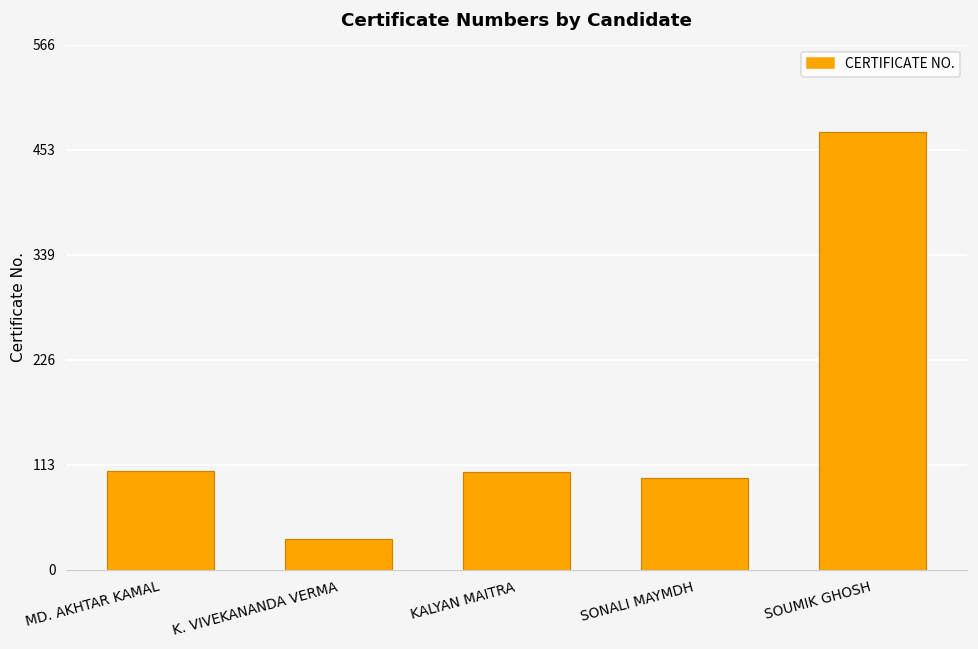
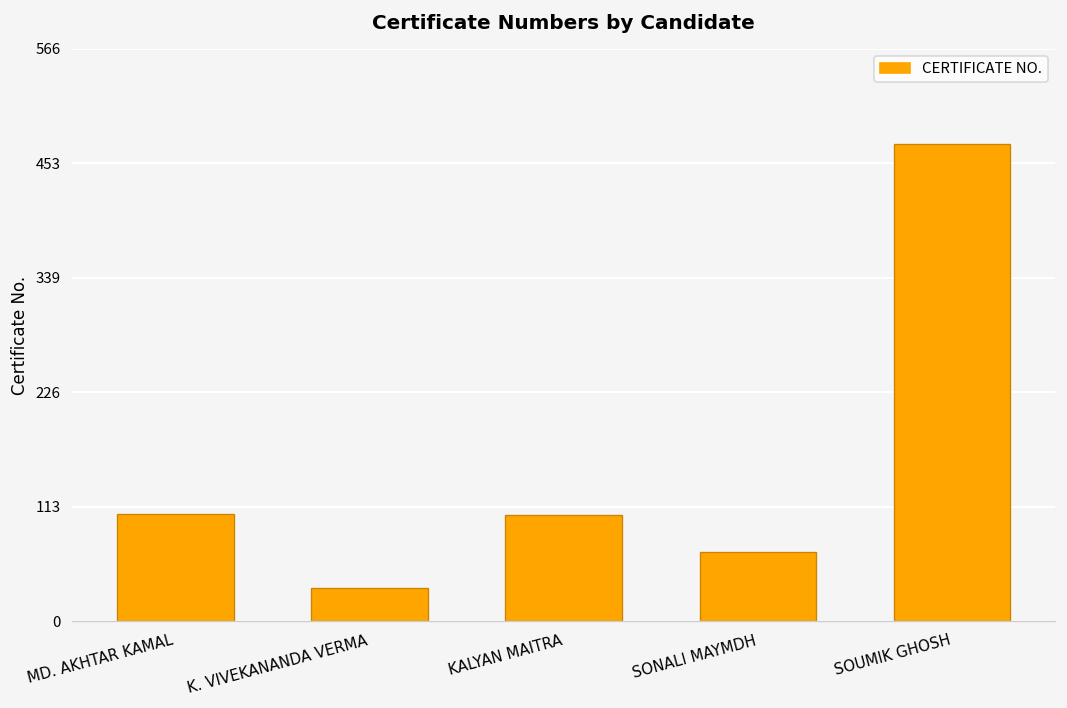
SONALI MAYMDH: 100 -> 70
